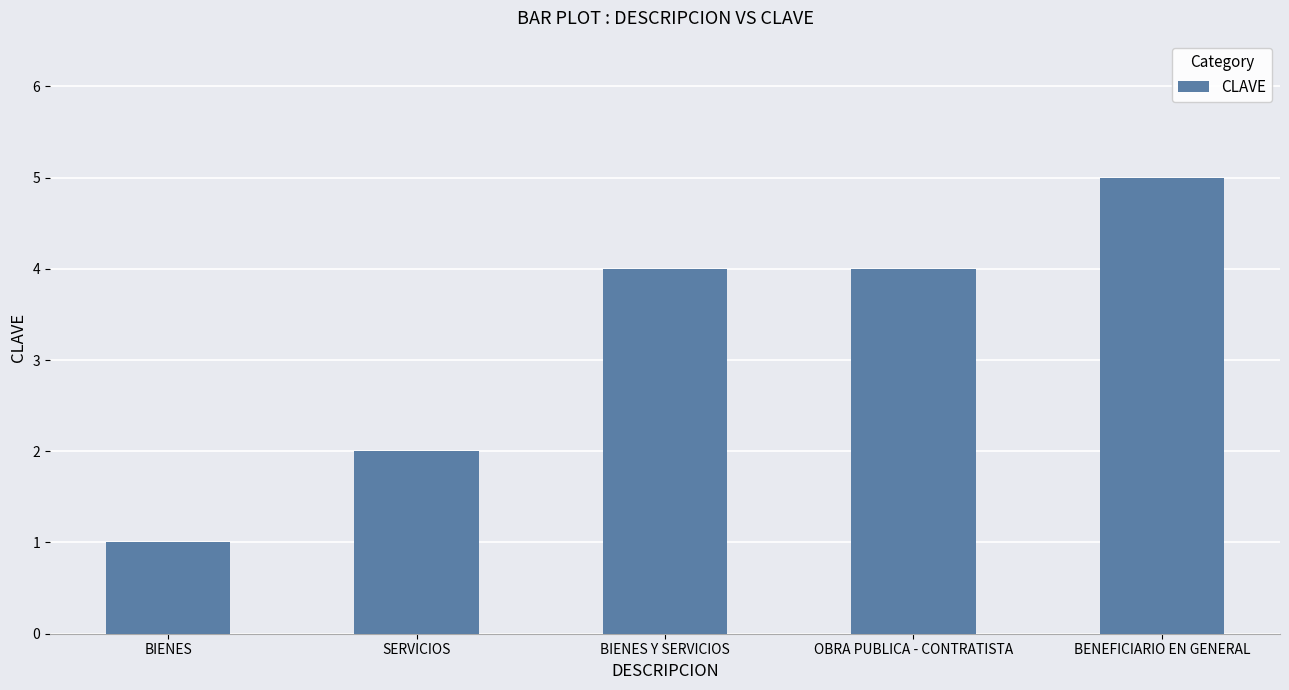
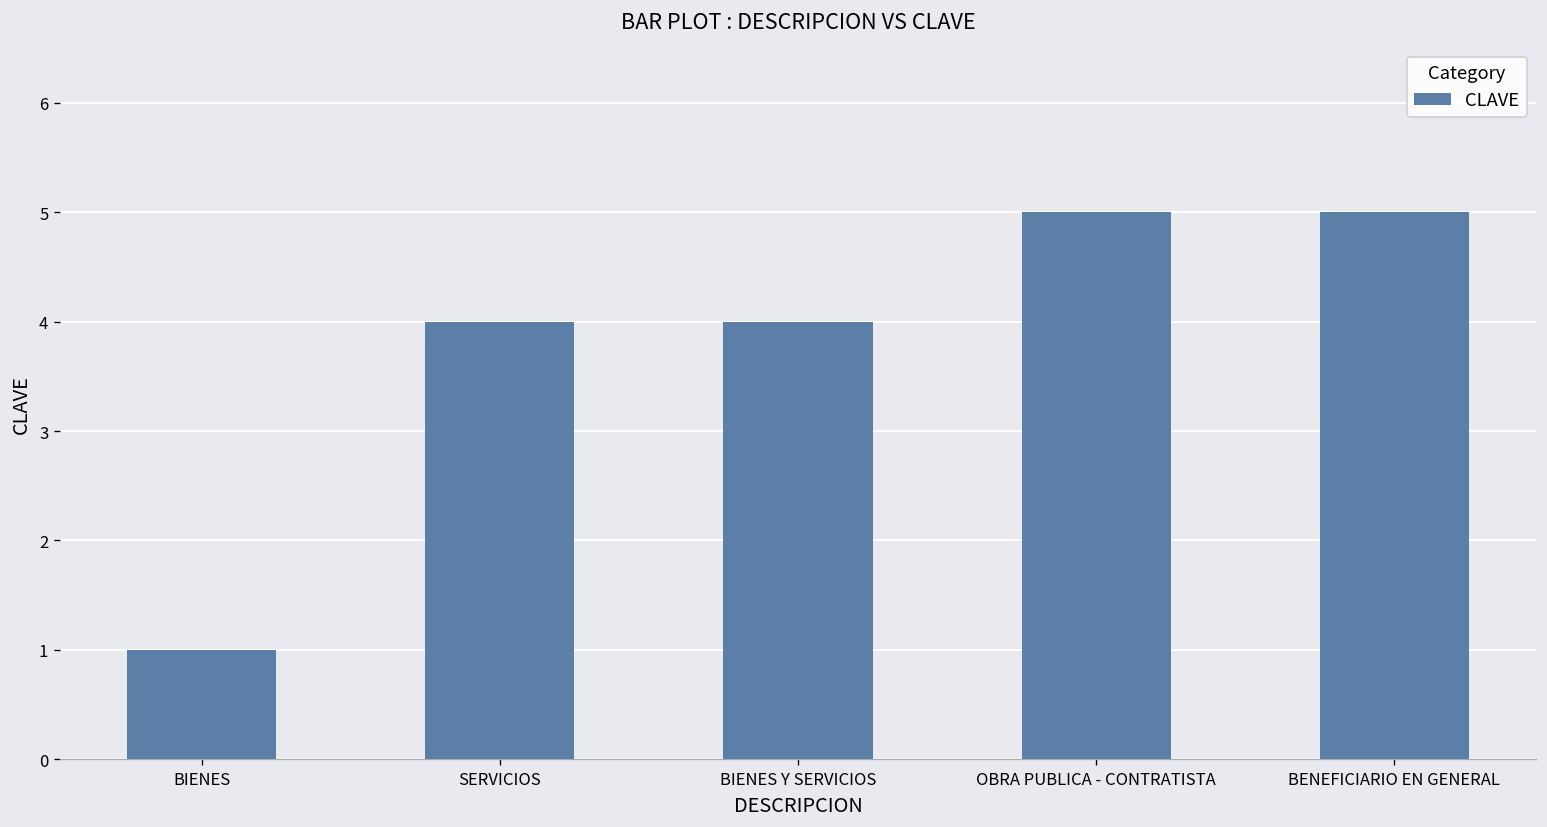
SERVICIOS: 2 -> 4
OBRA PUBLICA - CONTRATISTA: 4 -> 5
